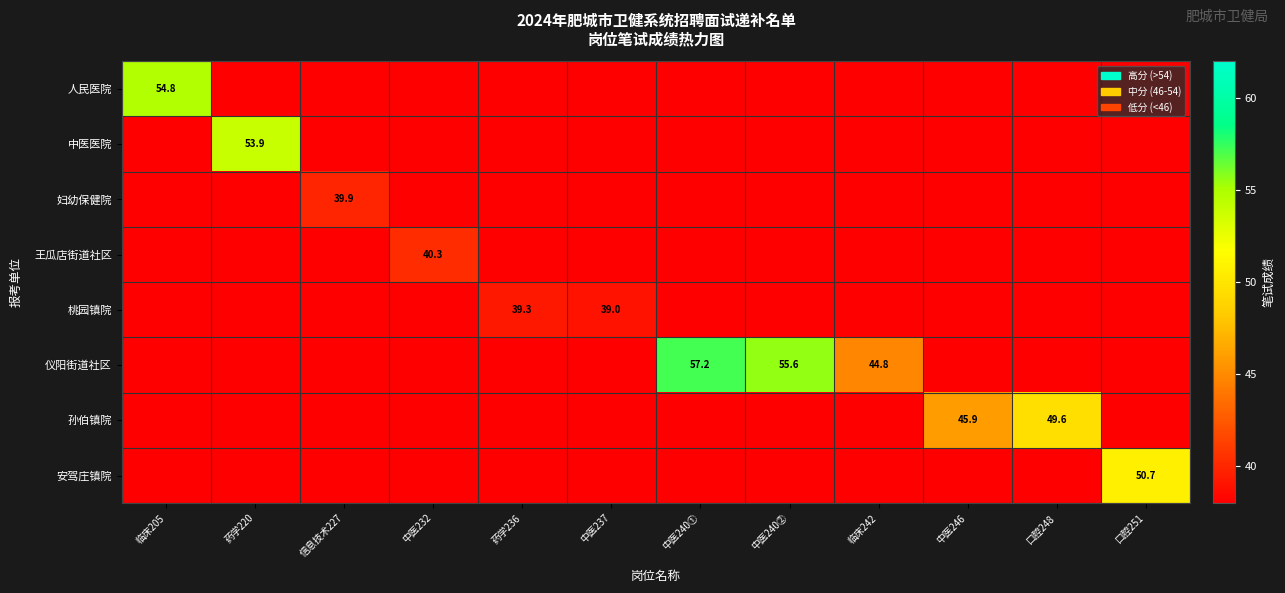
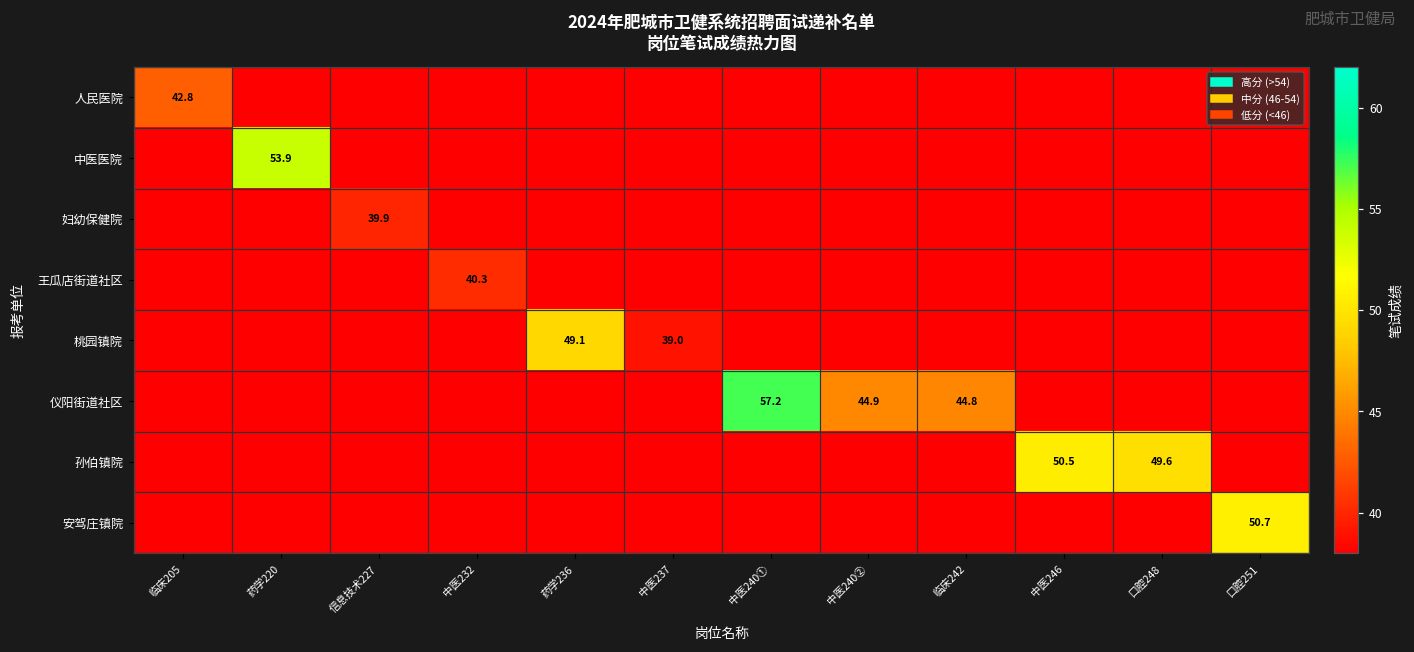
人民医院, 临床205: 54.8 -> 42.8
桃园镇院, 药学236: 39.3 -> 49.1
仪阳街道社区, 中医240②: 55.6 -> 44.9
孙伯镇院, 中医246: 45.9 -> 50.5
